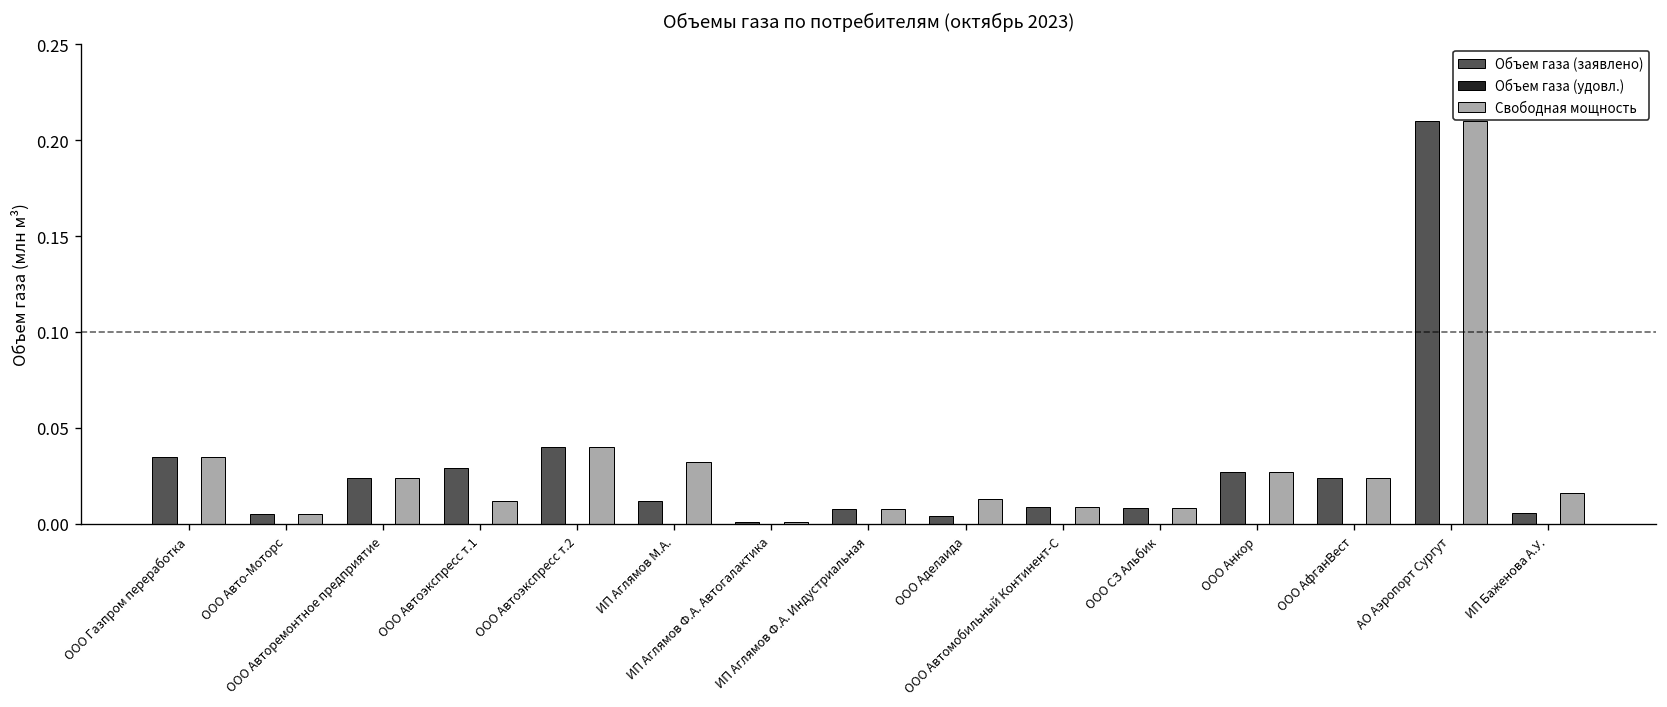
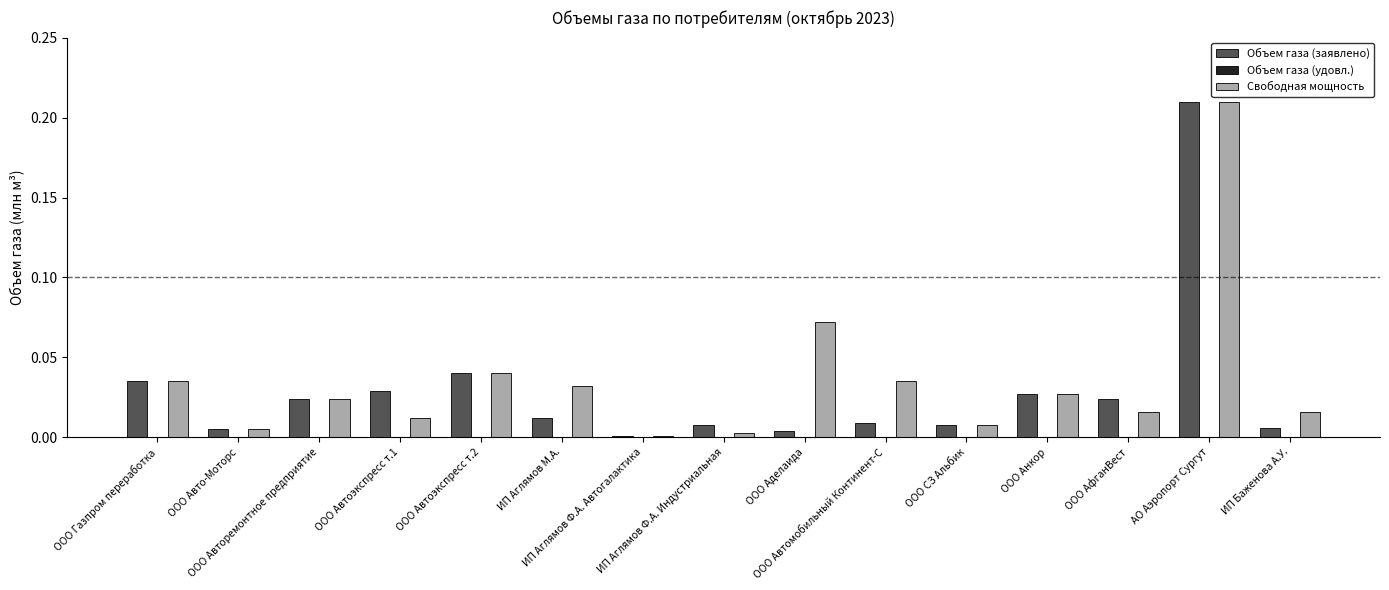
Свободная мощность, ИП Аглямов Ф.А. Индустриальная: 0.008 -> 0.003
Свободная мощность, ООО Аделаида: 0.013 -> 0.072
Свободная мощность, ООО Автомобильный Континент-С: 0.009 -> 0.035
Свободная мощность, ООО АфганВест: 0.024 -> 0.016
